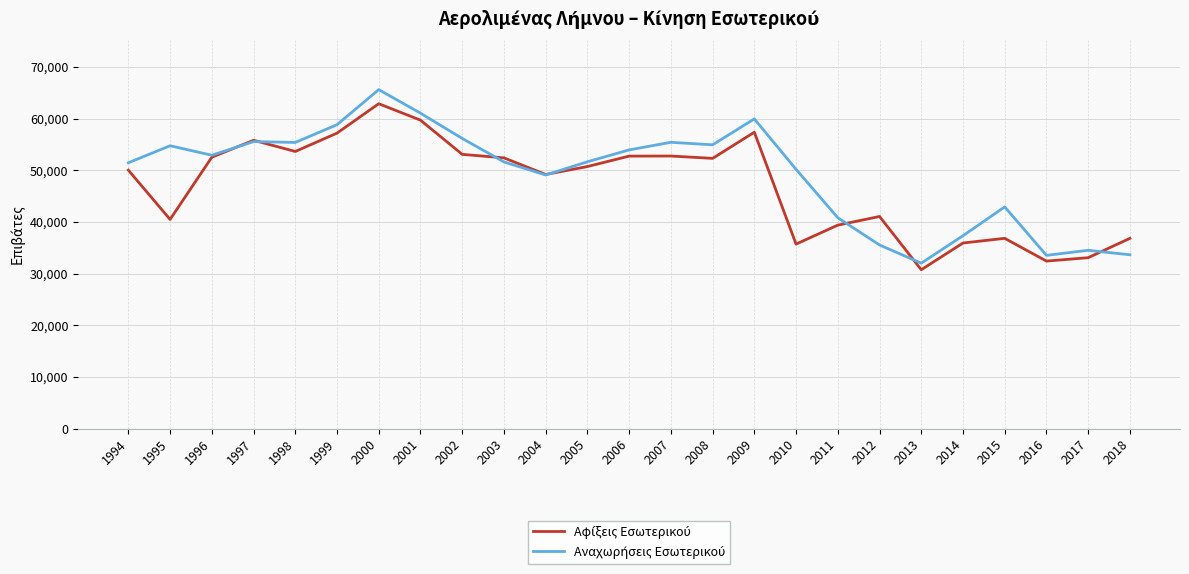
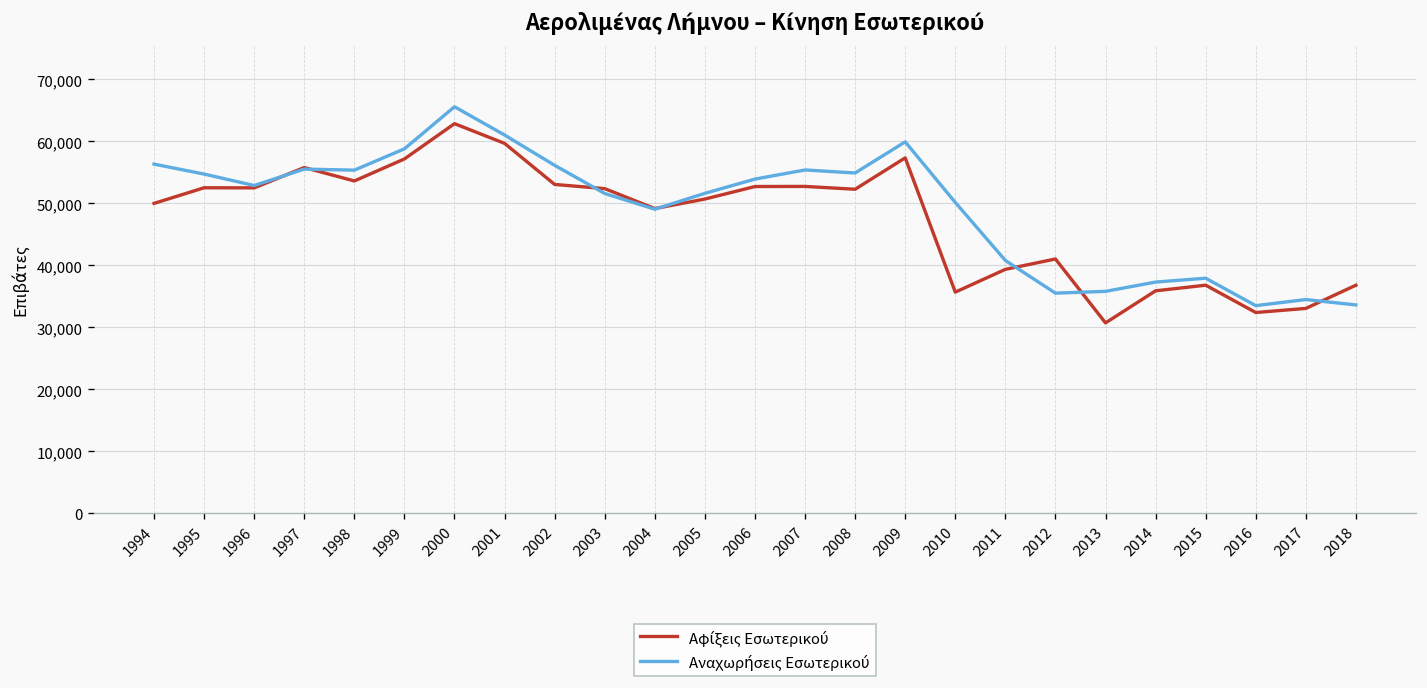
Αναχωρήσεις Εσωτερικού, 1994: 51,000 -> 56,000
Αφίξεις Εσωτερικού, 1995: 40,000 -> 53,000
Αναχωρήσεις Εσωτερικού, 2013: 32,000 -> 36,000
Αναχωρήσεις Εσωτερικού, 2015: 43,000 -> 38,000
